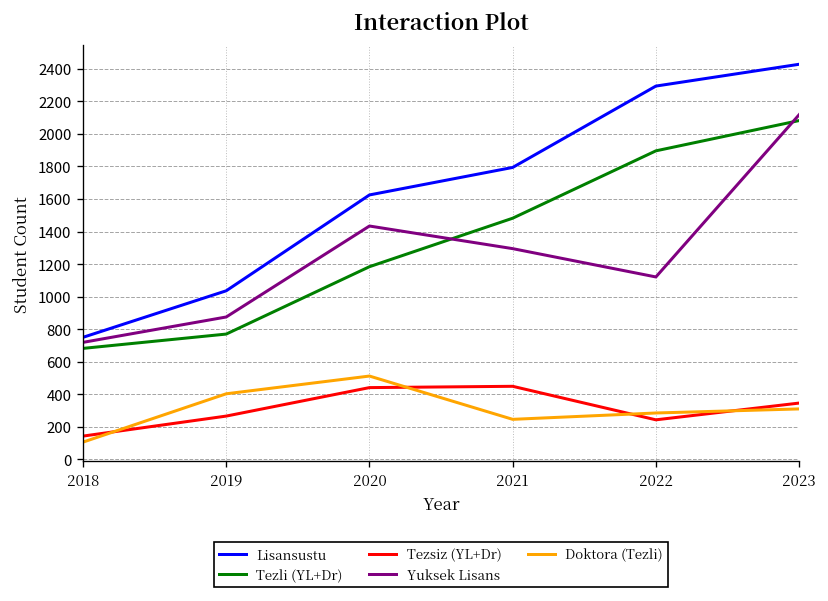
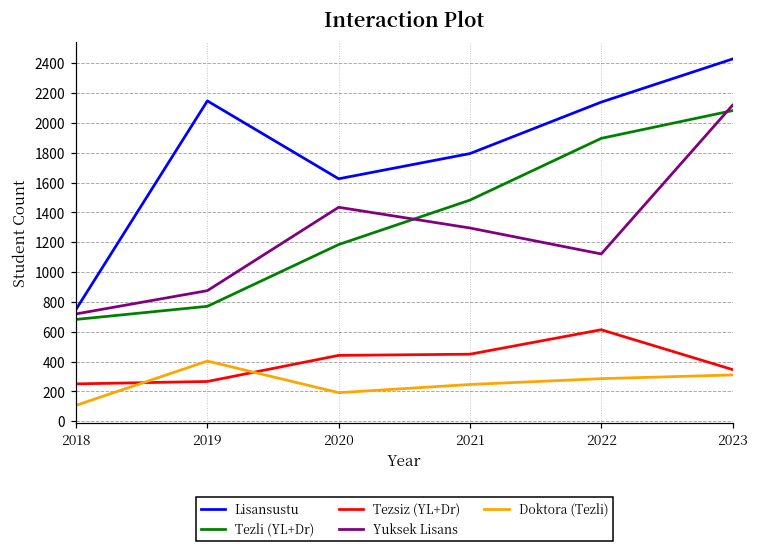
Tezsiz (YL+Dr), 2018: 140 -> 250
Lisansustu, 2019: 1040 -> 2150
Doktora (Tezli), 2020: 510 -> 190
Lisansustu, 2022: 2290 -> 2140
Tezsiz (YL+Dr), 2022: 240 -> 610
